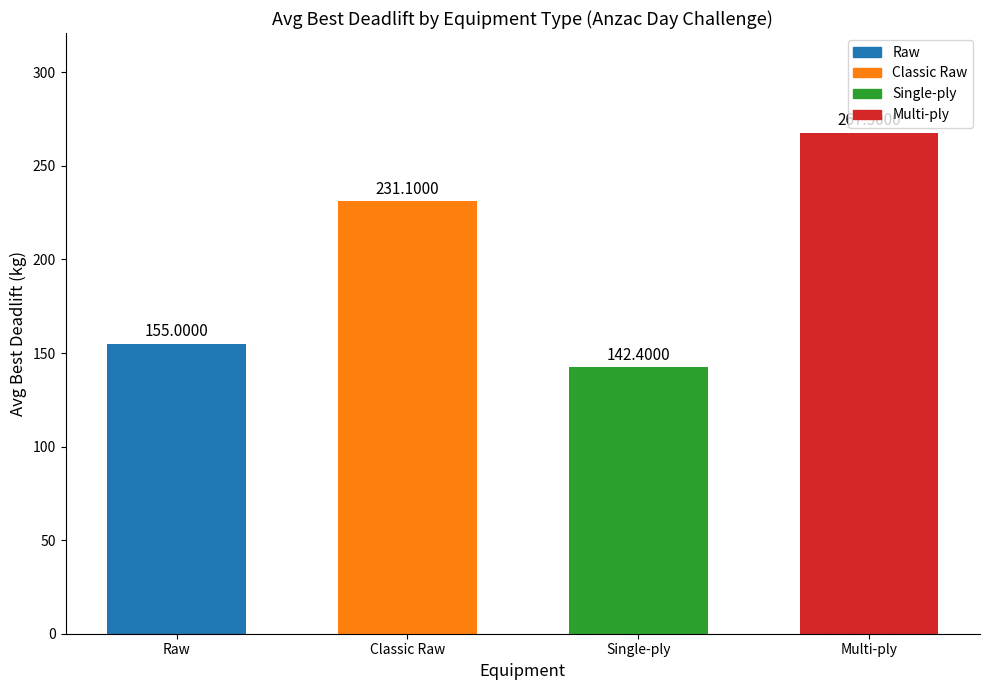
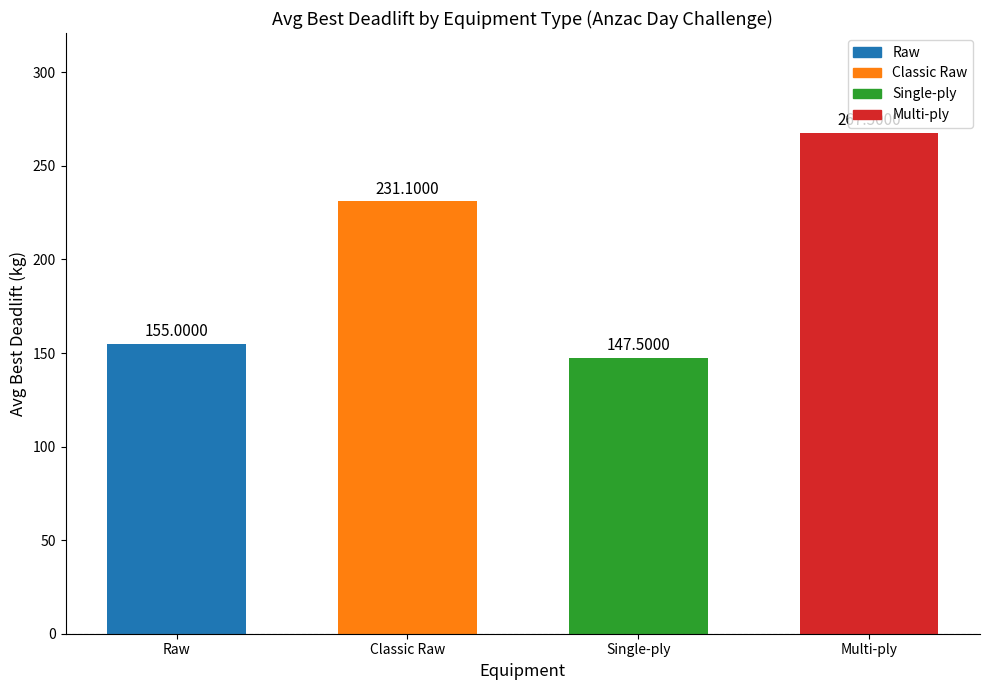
Single-ply: 142.4000 -> 147.5000
